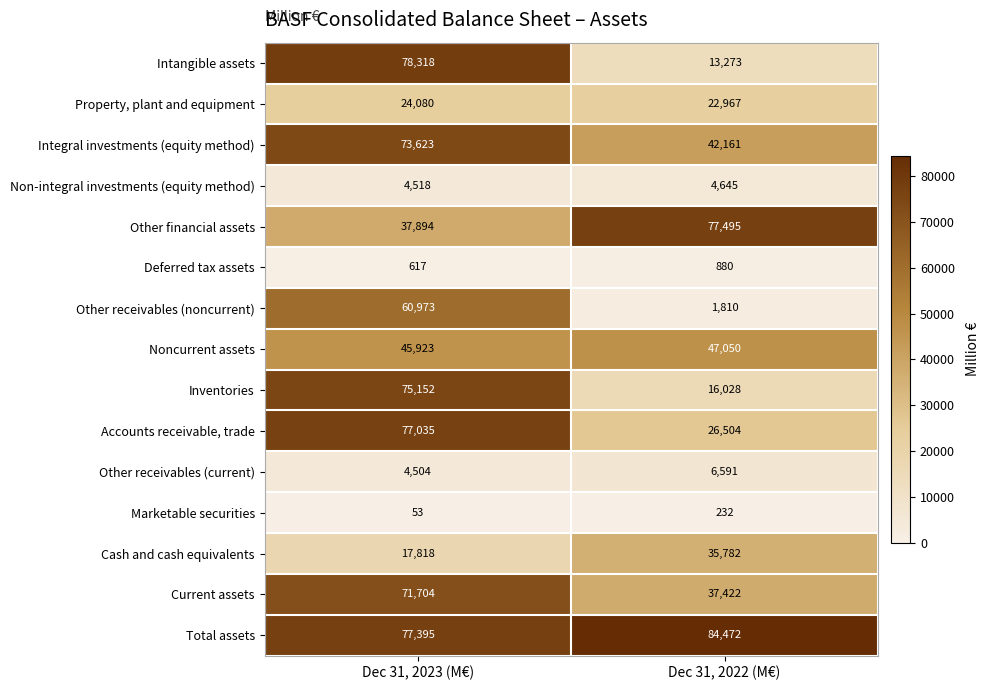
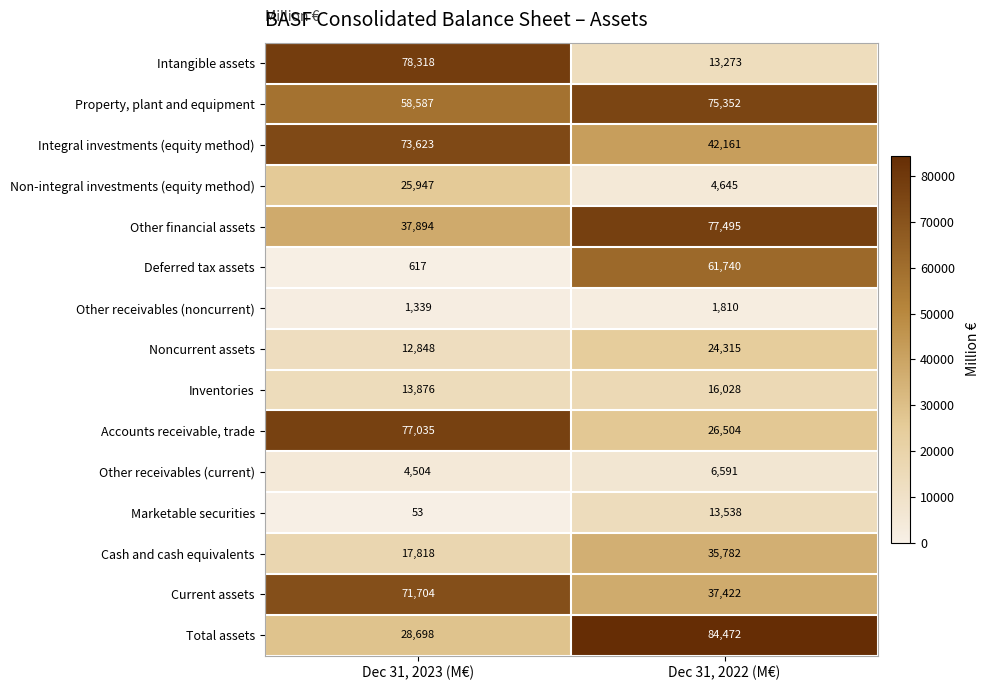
Property, plant and equipment, Dec 31, 2023 (M€): 24,080 -> 58,587
Property, plant and equipment, Dec 31, 2022 (M€): 22,967 -> 75,352
Non-integral investments (equity method), Dec 31, 2023 (M€): 4,518 -> 25,947
Deferred tax assets, Dec 31, 2022 (M€): 880 -> 61,740
Other receivables (noncurrent), Dec 31, 2023 (M€): 60,973 -> 1,339
Noncurrent assets, Dec 31, 2023 (M€): 45,923 -> 12,848
Noncurrent assets, Dec 31, 2022 (M€): 47,050 -> 24,315
Inventories, Dec 31, 2023 (M€): 75,152 -> 13,876
Marketable securities, Dec 31, 2022 (M€): 232 -> 13,538
Total assets, Dec 31, 2023 (M€): 77,395 -> 28,698
